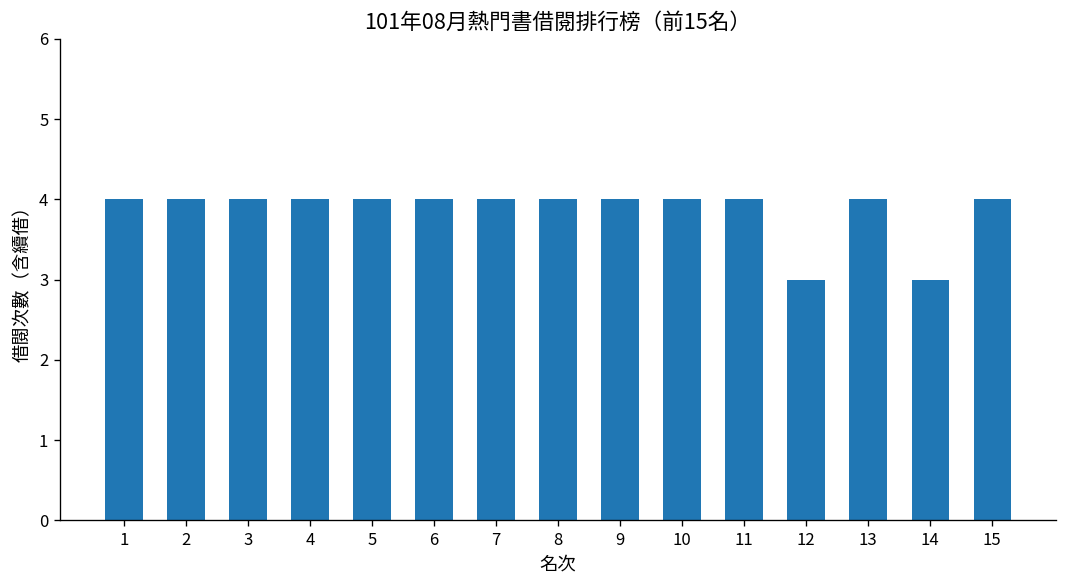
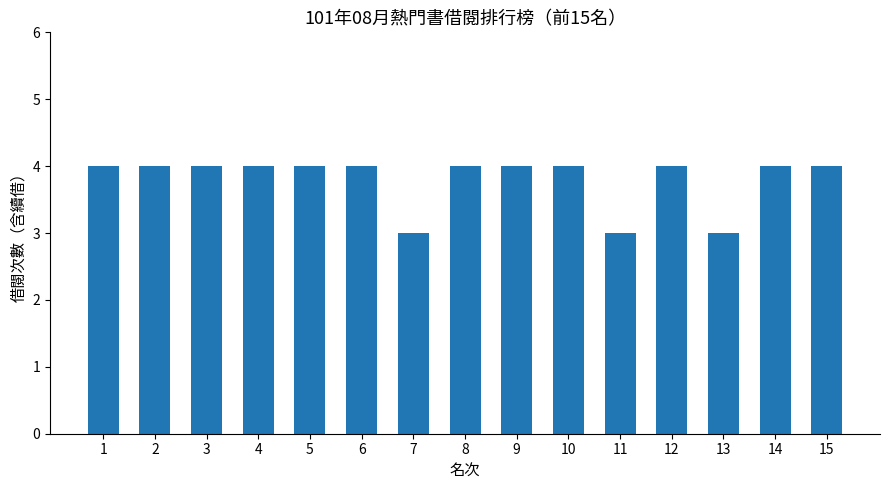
7: 4 -> 3
11: 4 -> 3
12: 3 -> 4
13: 4 -> 3
14: 3 -> 4
